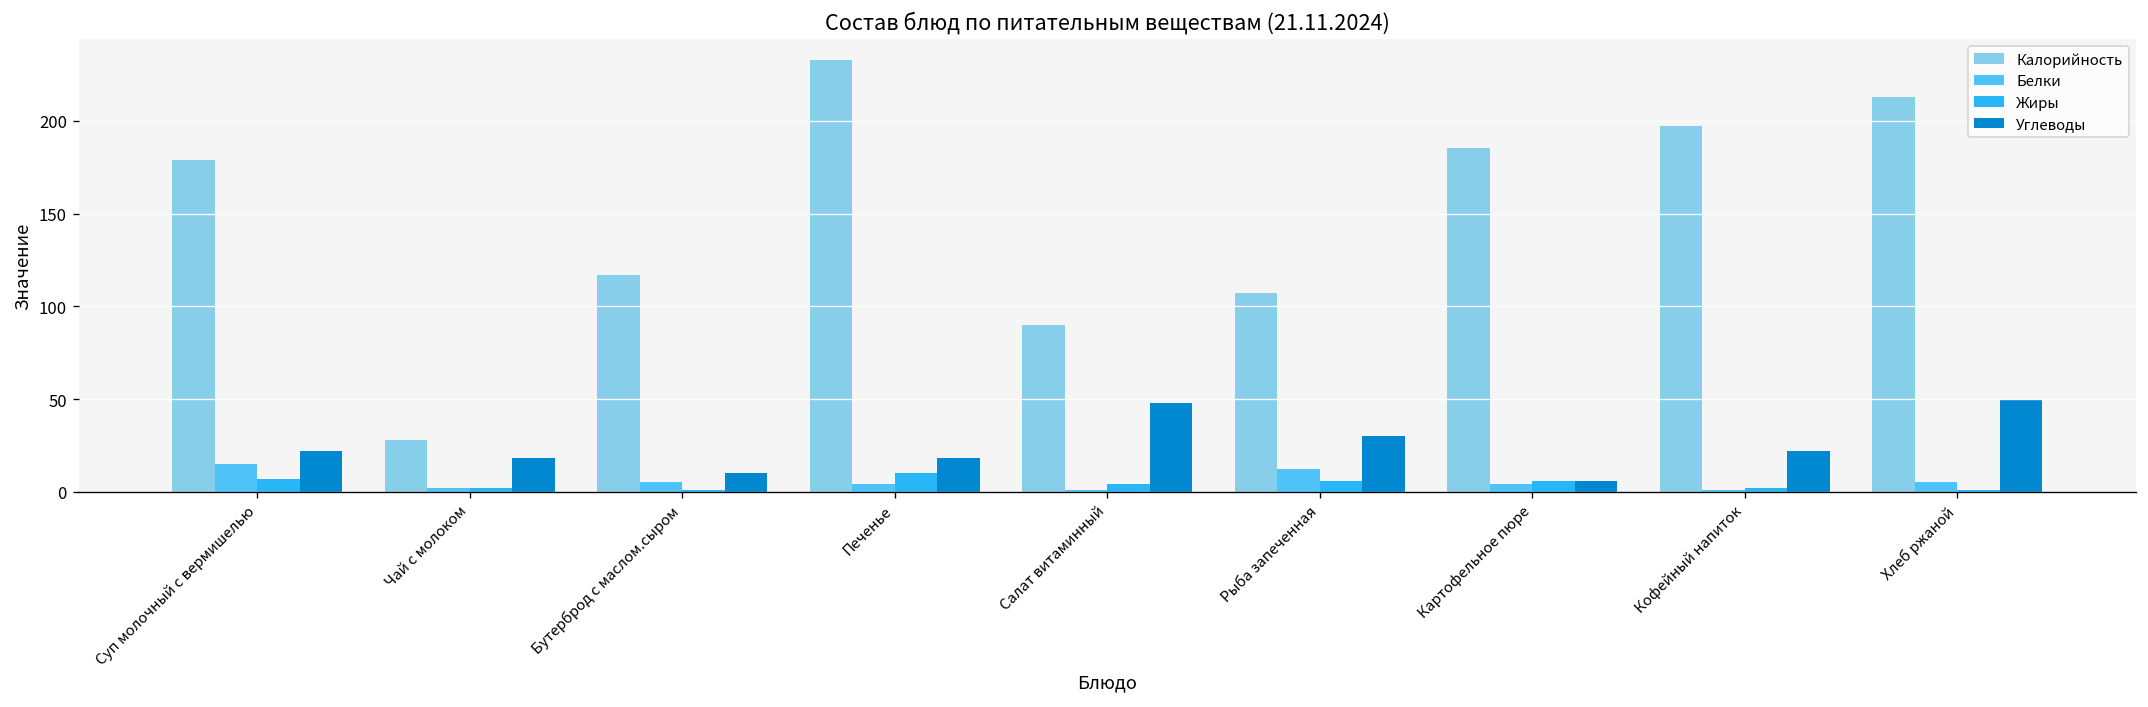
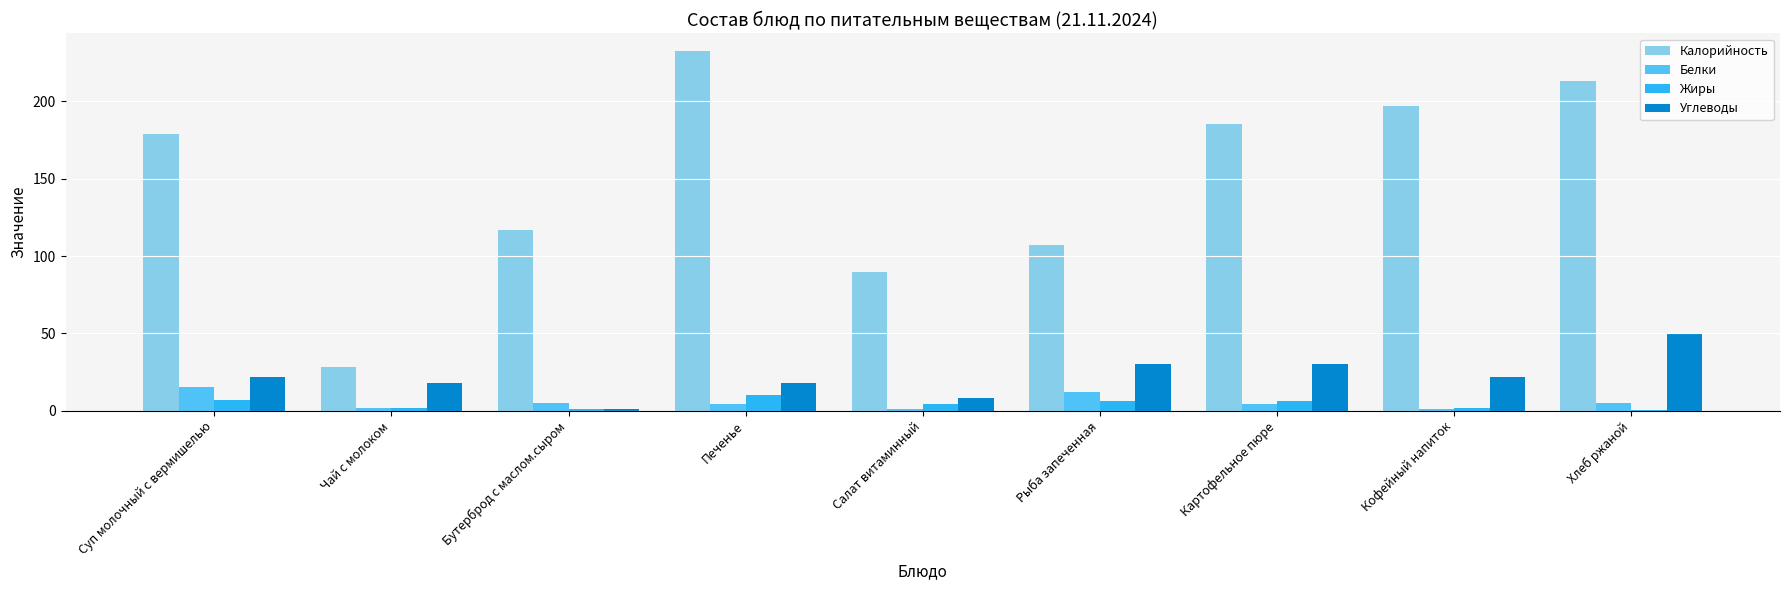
Углеводы, Бутерброд с маслом.сыром: 10 -> 1
Углеводы, Салат витаминный: 48 -> 8
Углеводы, Картофельное пюре: 6 -> 30
